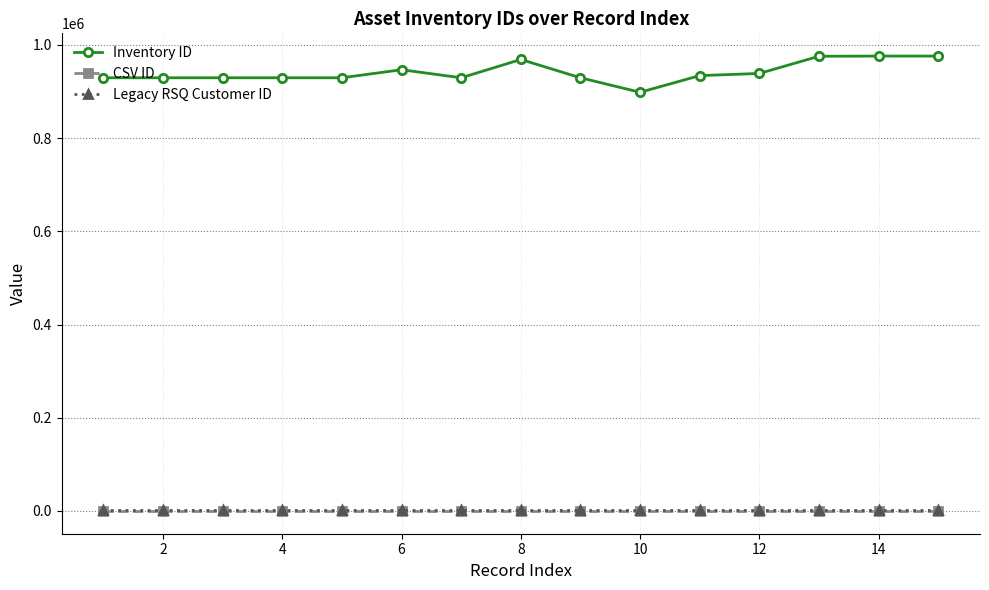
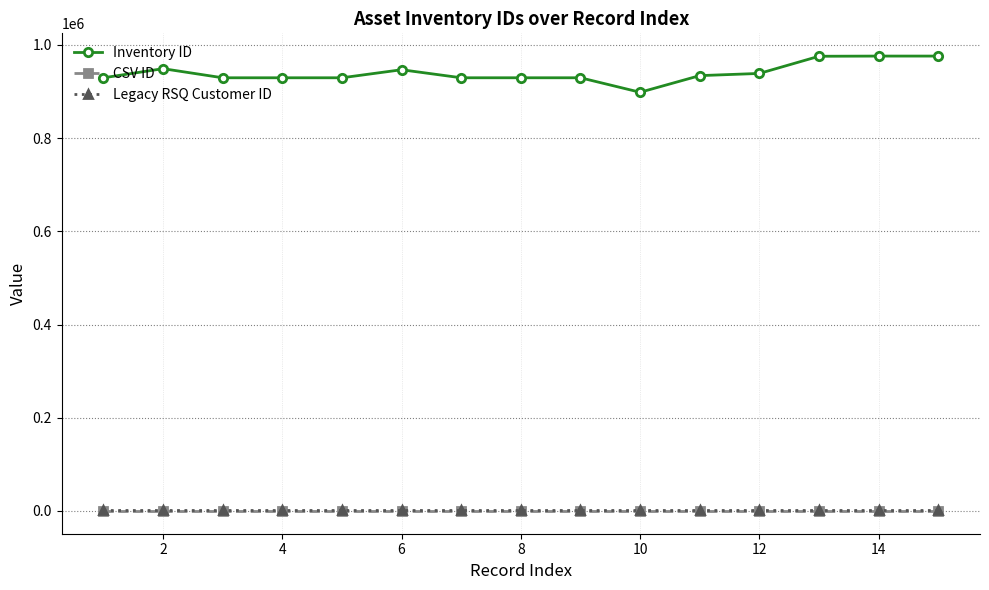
Inventory ID, 2: 930000 -> 950000
Inventory ID, 8: 970000 -> 930000
